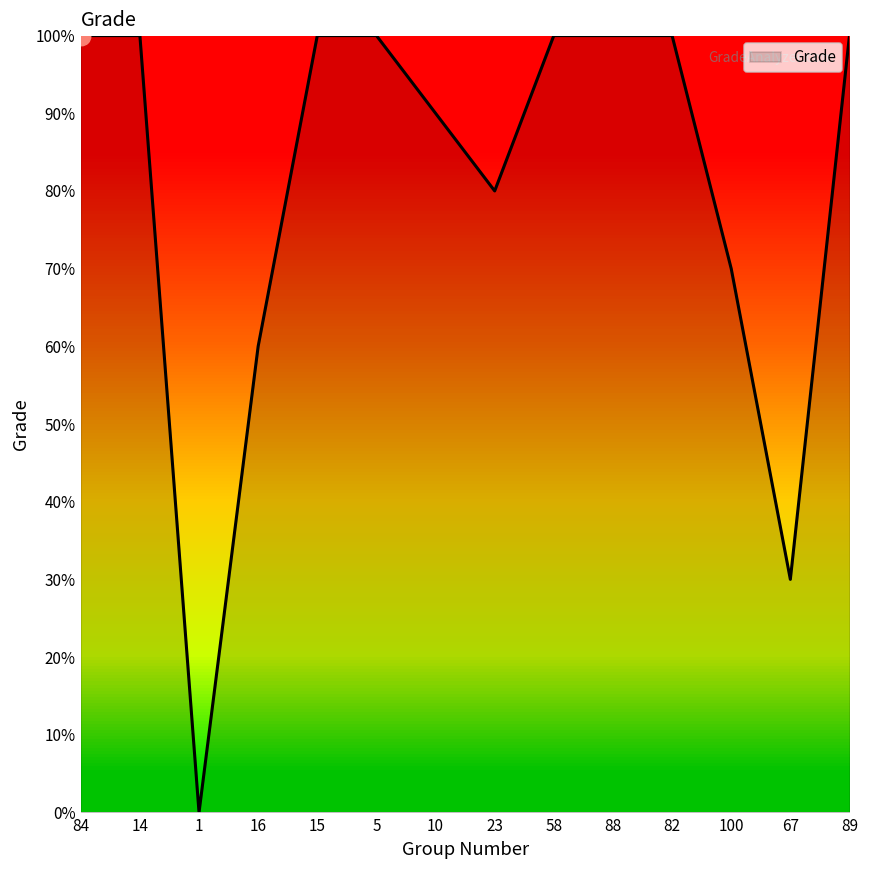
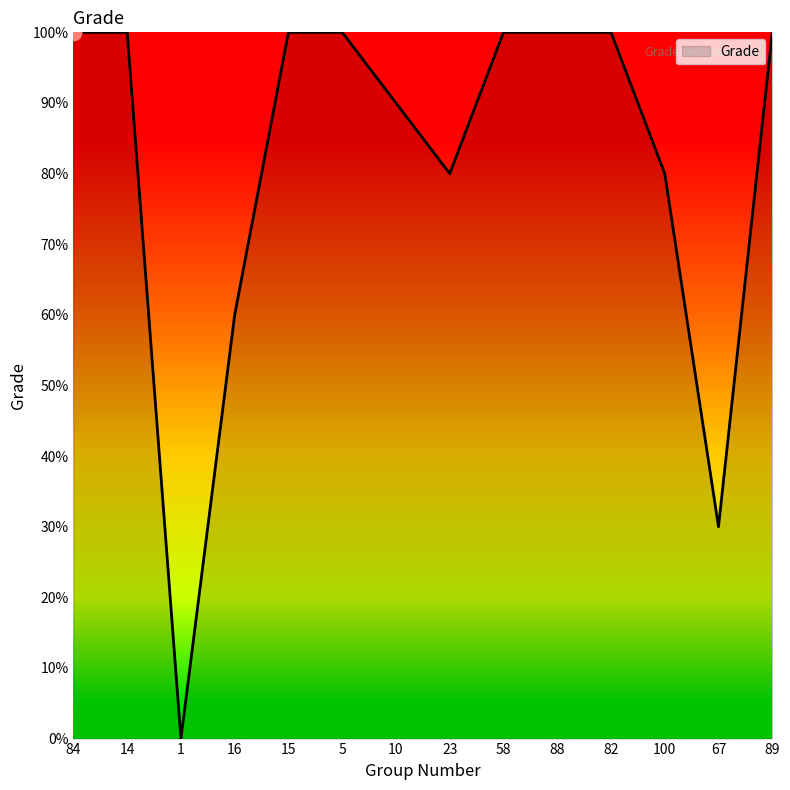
Grade, 100: 70% -> 80%
